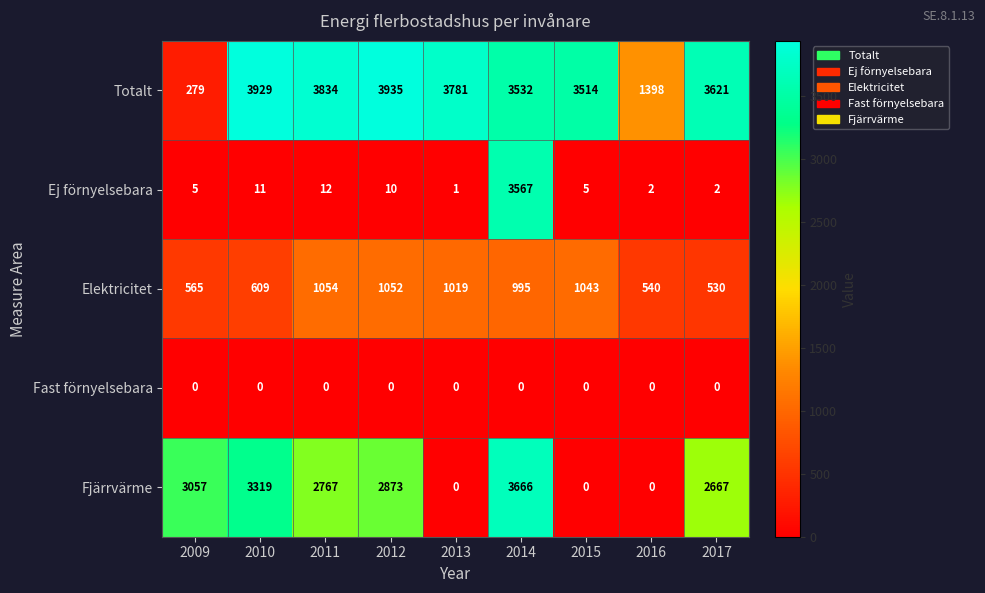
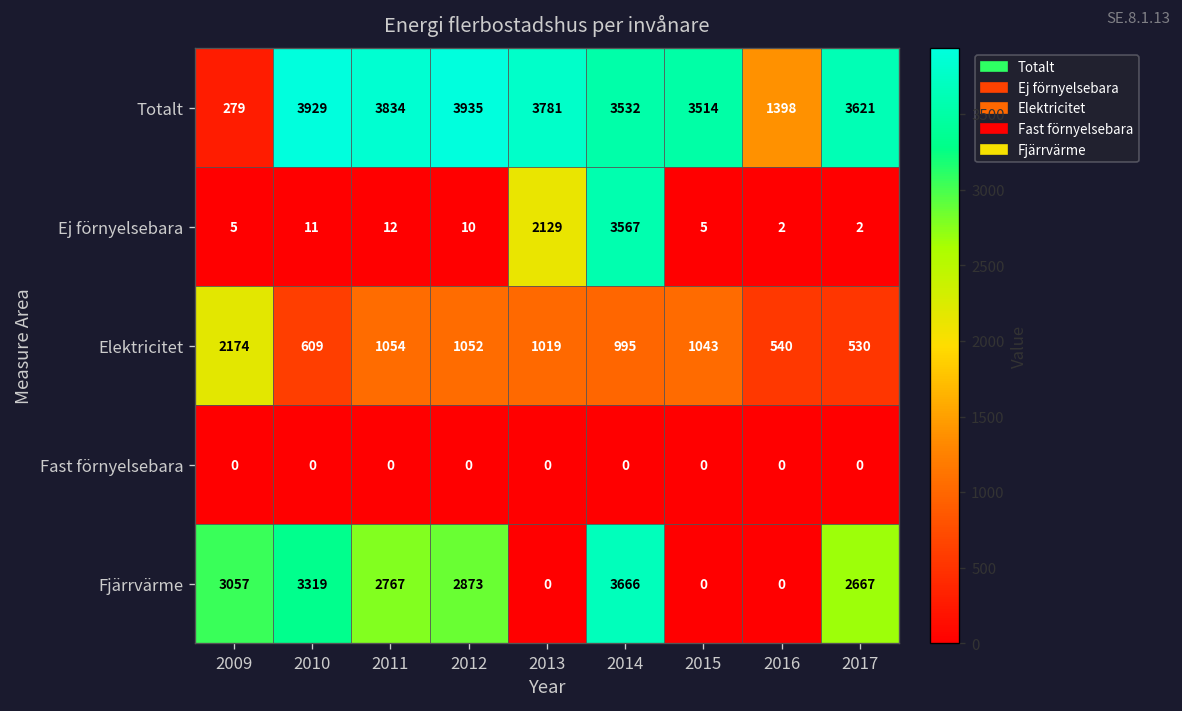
Ej förnyelsebara, 2013: 1 -> 2129
Elektricitet, 2009: 565 -> 2174
